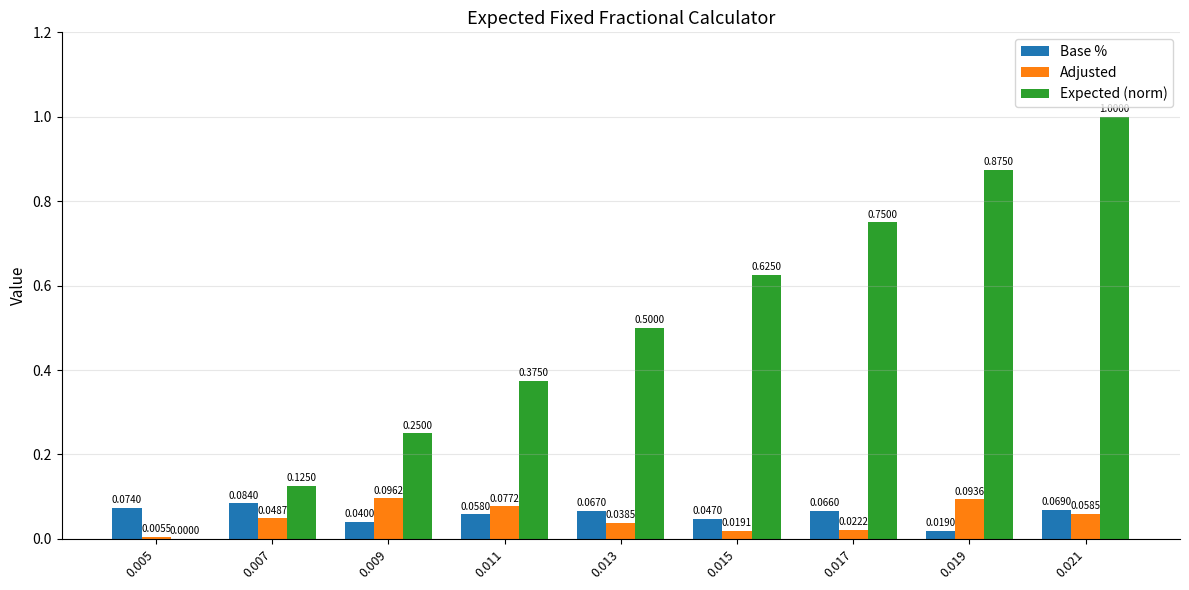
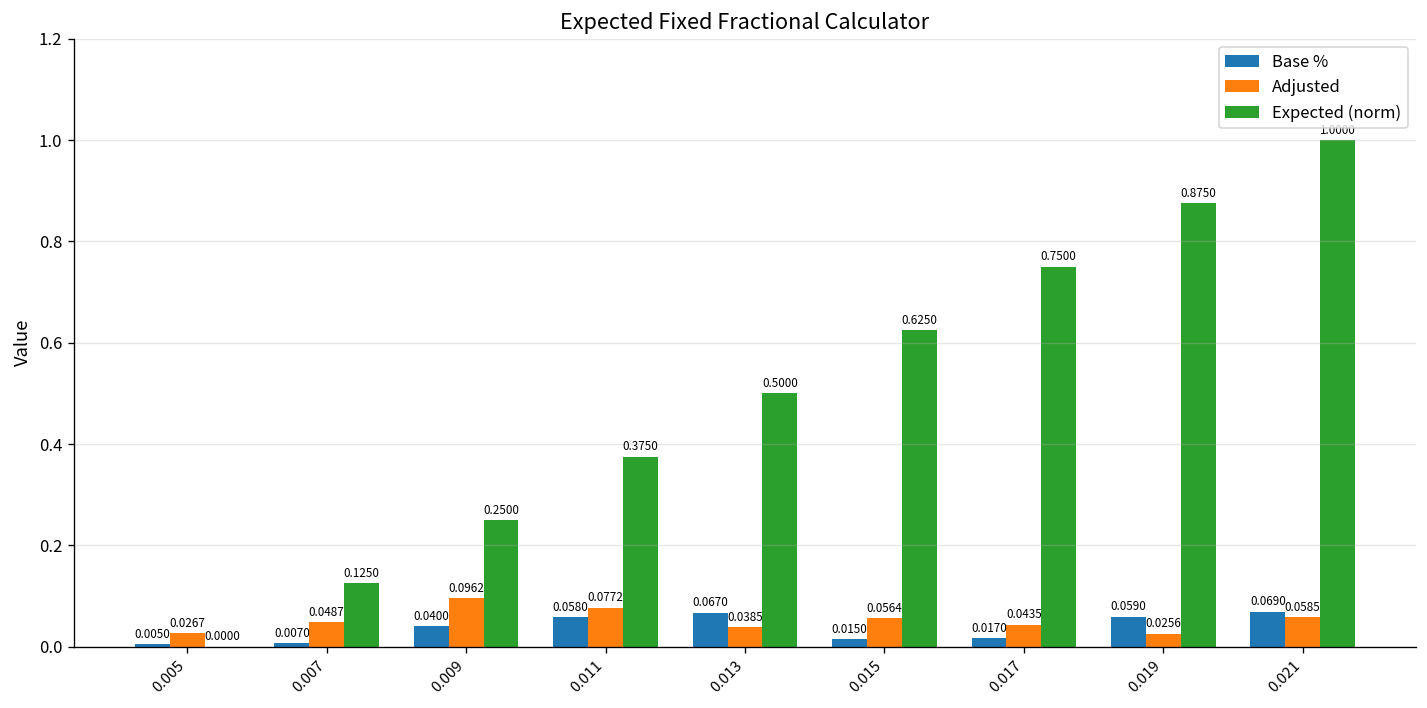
Base %, 0.005: 0.0740 -> 0.0050
Adjusted, 0.005: 0.0055 -> 0.0267
Base %, 0.007: 0.0840 -> 0.0070
Base %, 0.015: 0.0470 -> 0.0150
Adjusted, 0.015: 0.0191 -> 0.0564
Base %, 0.017: 0.0660 -> 0.0170
Adjusted, 0.017: 0.0222 -> 0.0435
Base %, 0.019: 0.0190 -> 0.0590
Adjusted, 0.019: 0.0936 -> 0.0256
